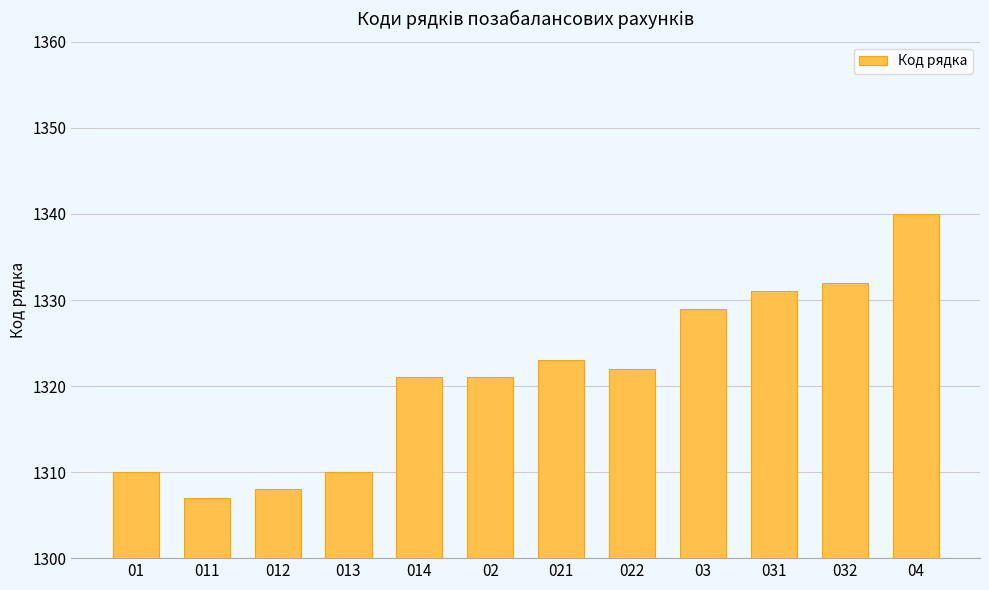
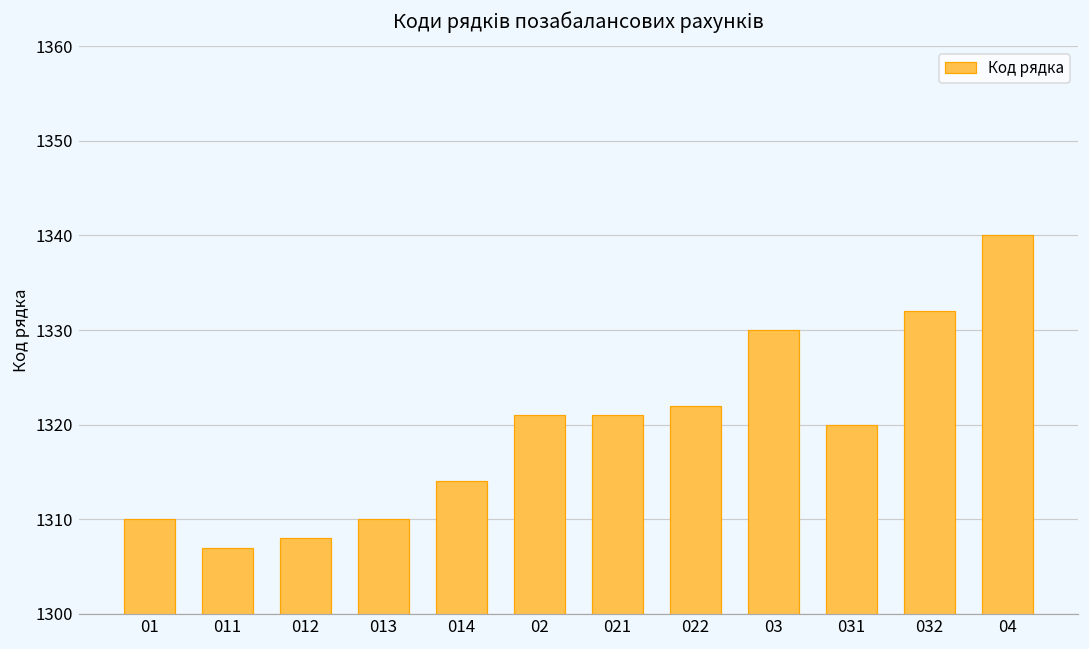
014: 1321 -> 1314
021: 1323 -> 1321
03: 1329 -> 1330
031: 1331 -> 1320
